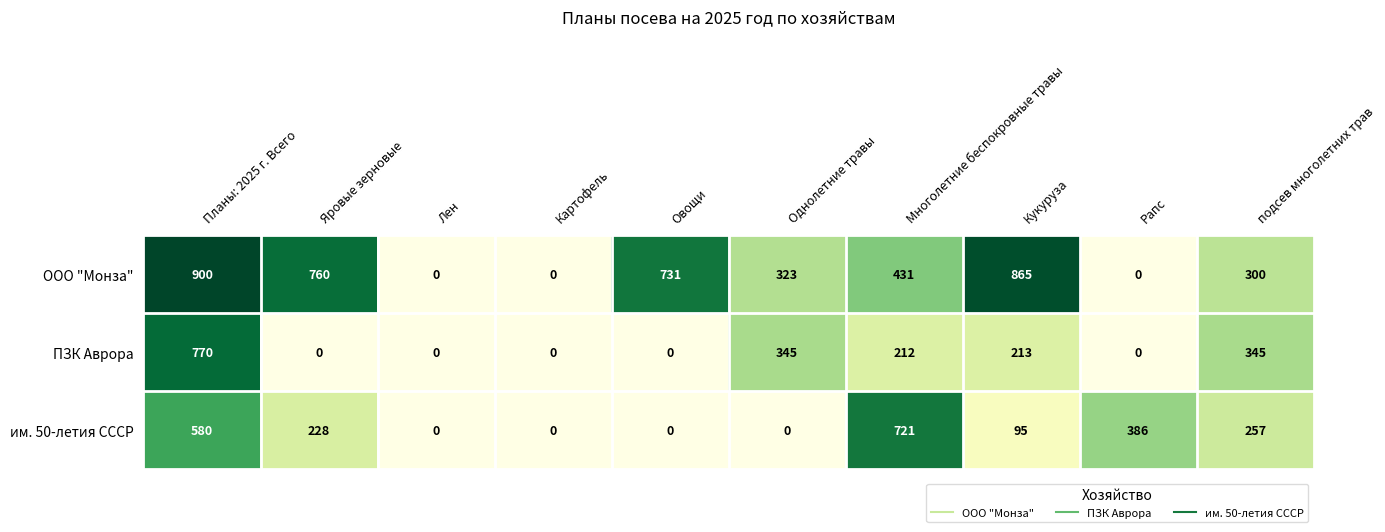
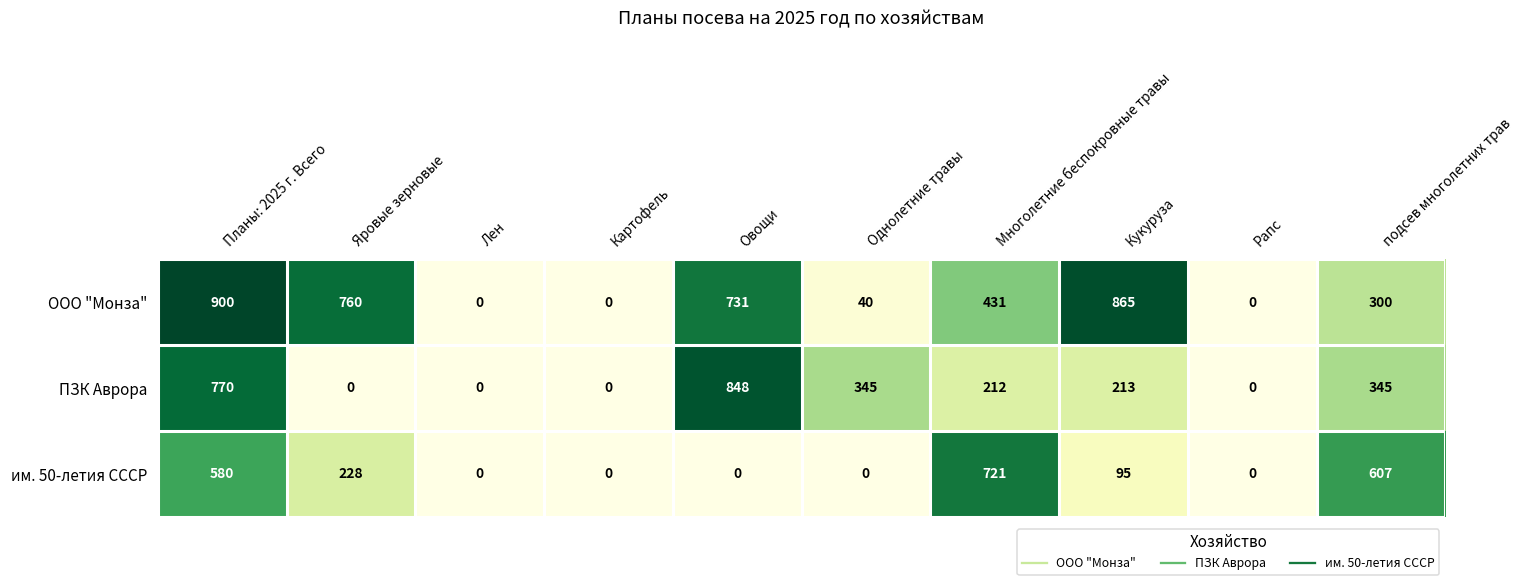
ООО "Монза", Однолетние травы: 323 -> 40
ПЗК Аврора, Овощи: 0 -> 848
им. 50-летия СССР, Рапс: 386 -> 0
им. 50-летия СССР, подсев многолетних трав: 257 -> 607
